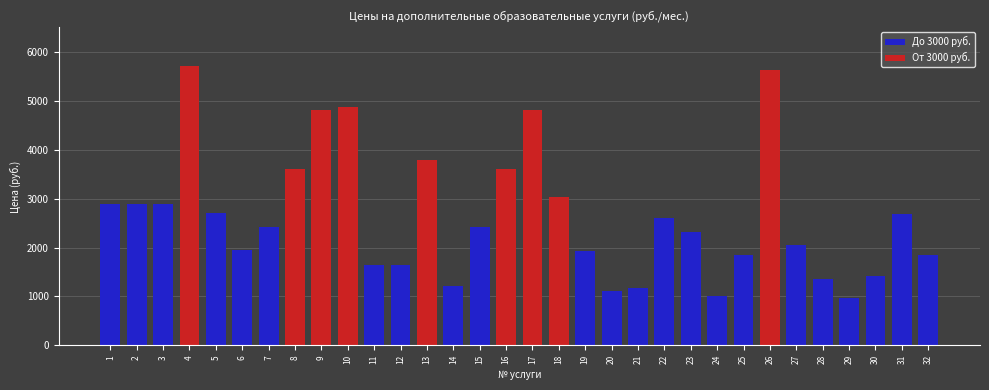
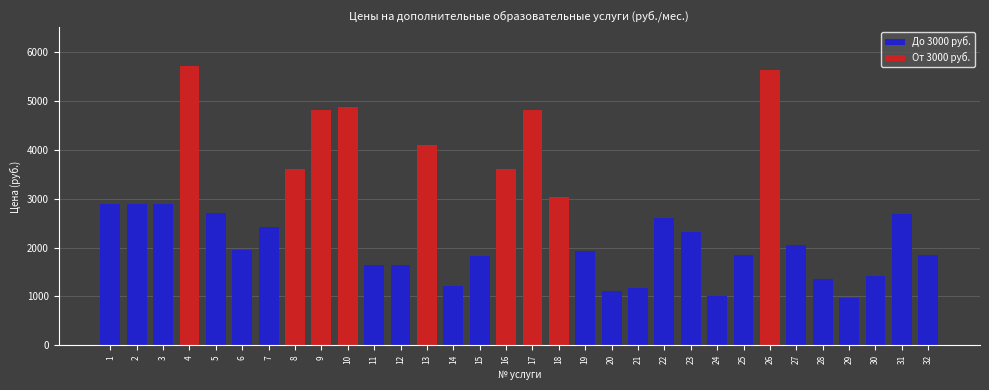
От 3000 руб., 13: 3800 -> 4100
До 3000 руб., 15: 2400 -> 1800
